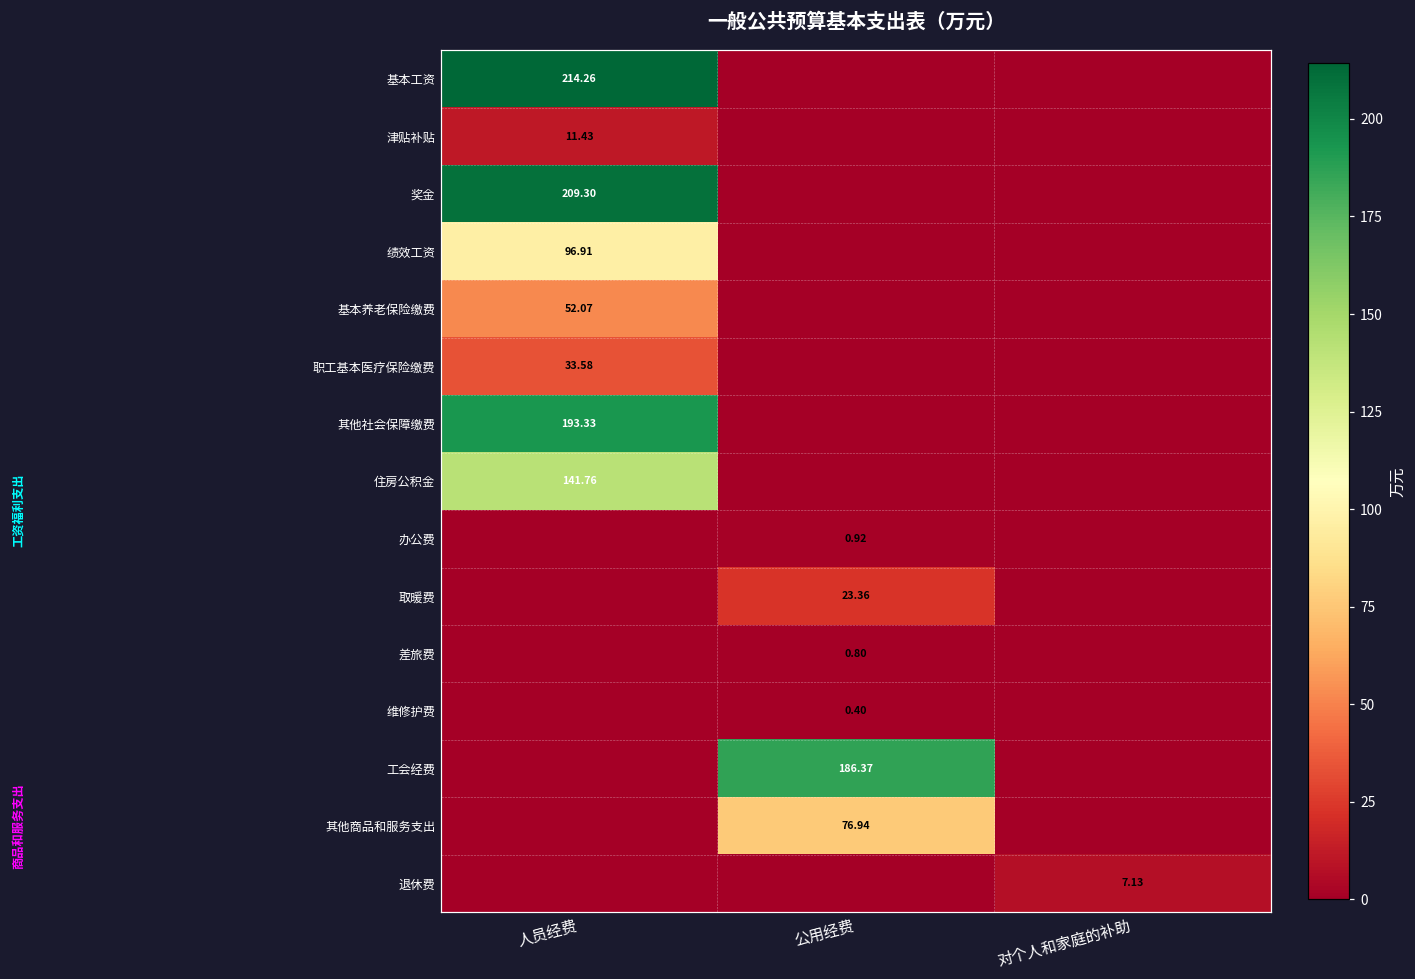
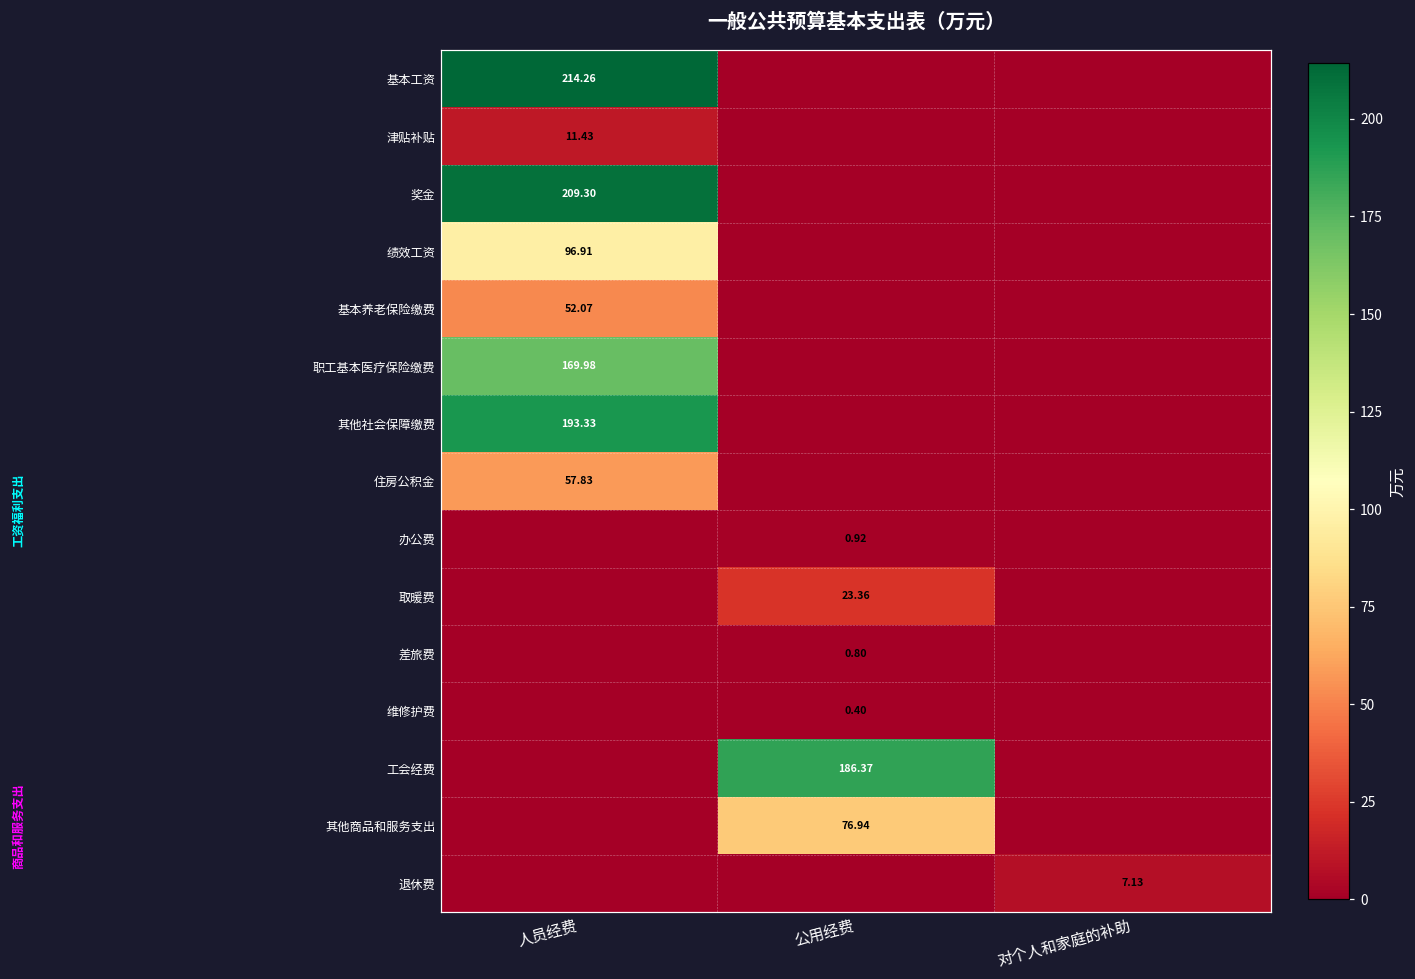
职工基本医疗保险缴费, 人员经费: 33.58 -> 169.98
住房公积金, 人员经费: 141.76 -> 57.83
